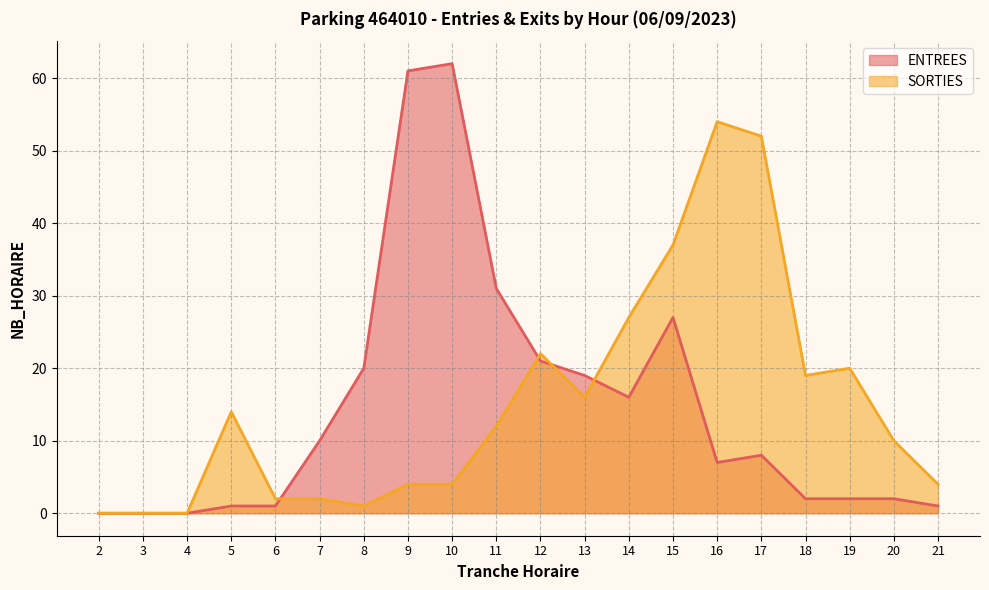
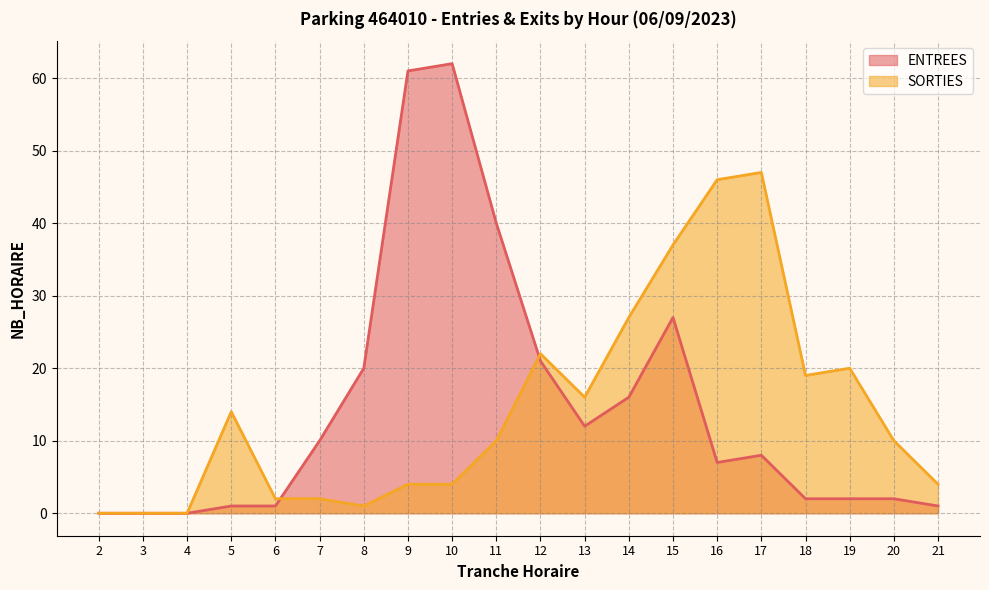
ENTREES, 11: 31 -> 40
SORTIES, 11: 12 -> 10
ENTREES, 13: 19 -> 12
SORTIES, 16: 54 -> 46
SORTIES, 17: 52 -> 47
